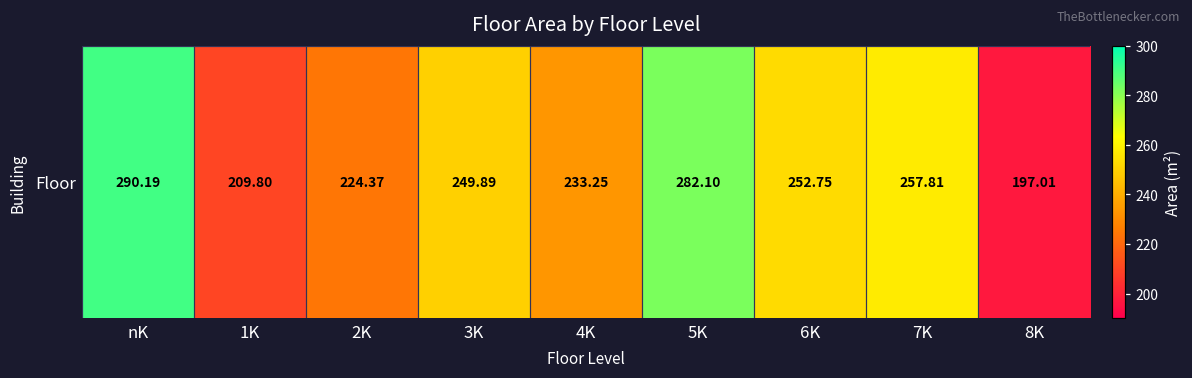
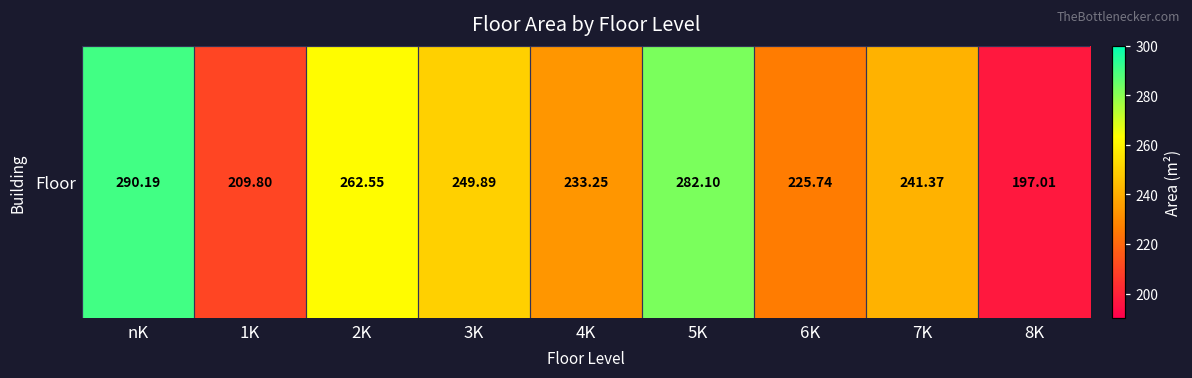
Floor, 2K: 224.37 -> 262.55
Floor, 6K: 252.75 -> 225.74
Floor, 7K: 257.81 -> 241.37
